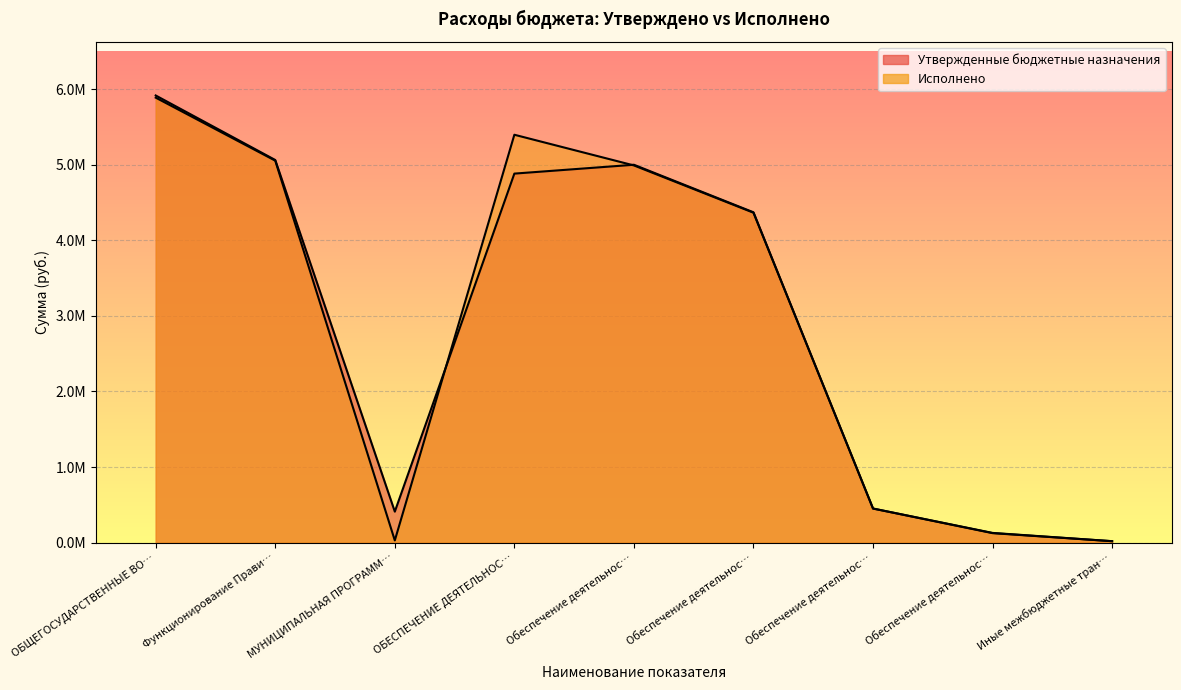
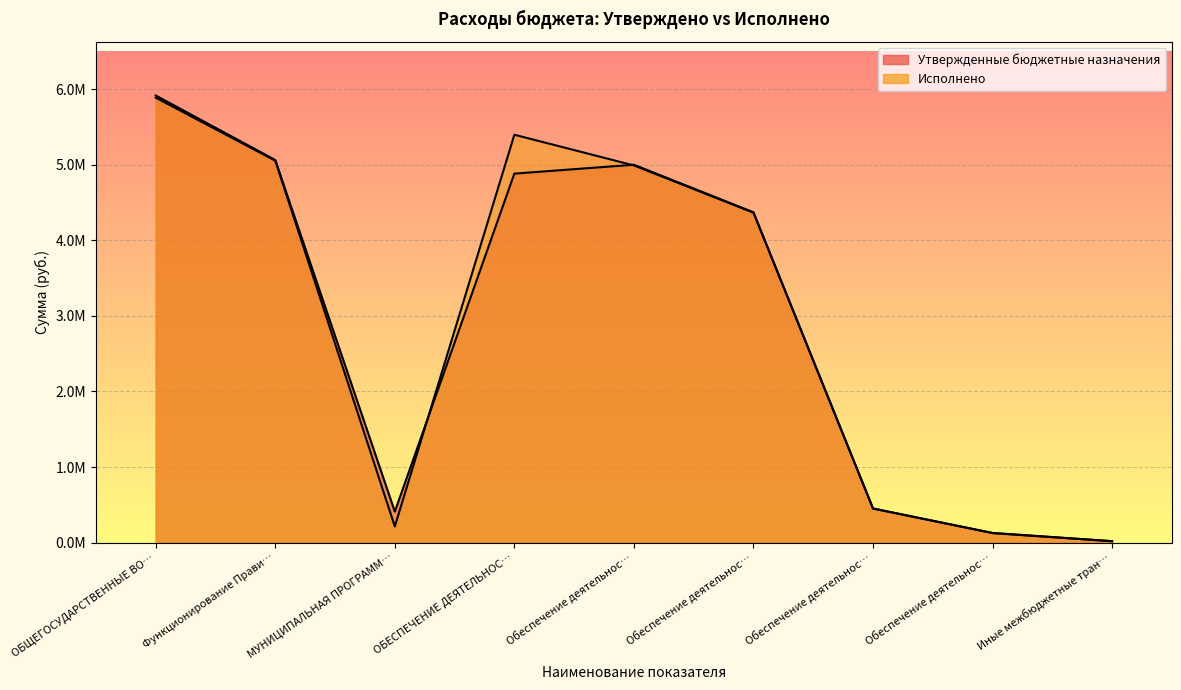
Исполнено, МУНИЦИПАЛЬНАЯ ПРОГРАММ…: 0 -> 200000
